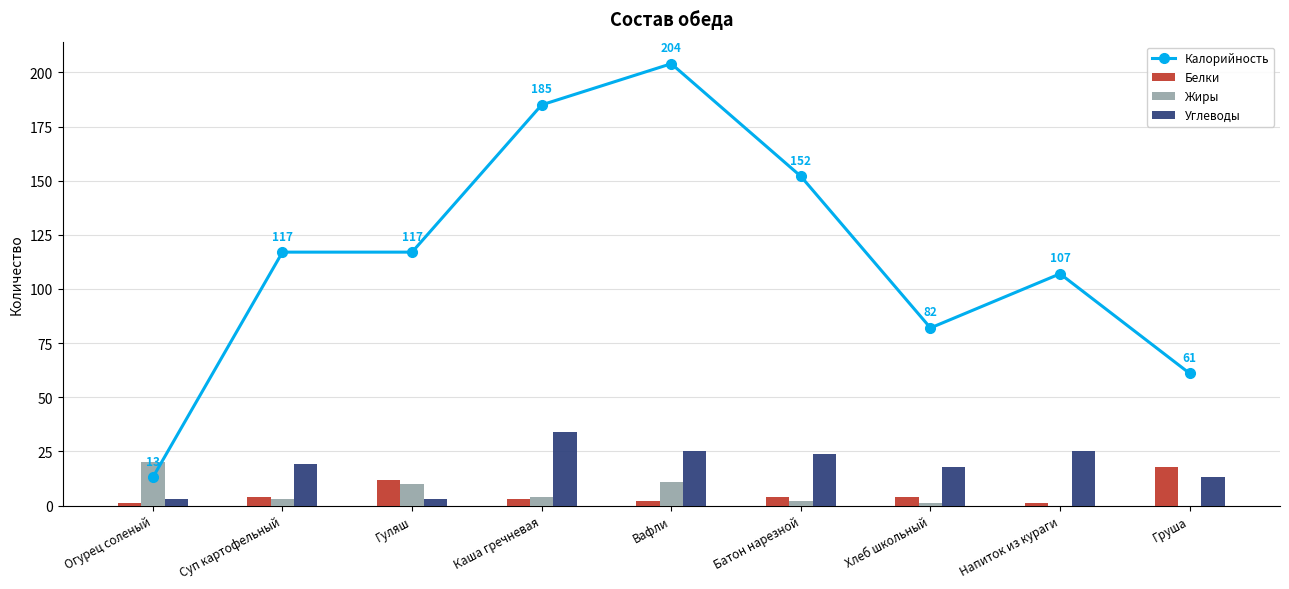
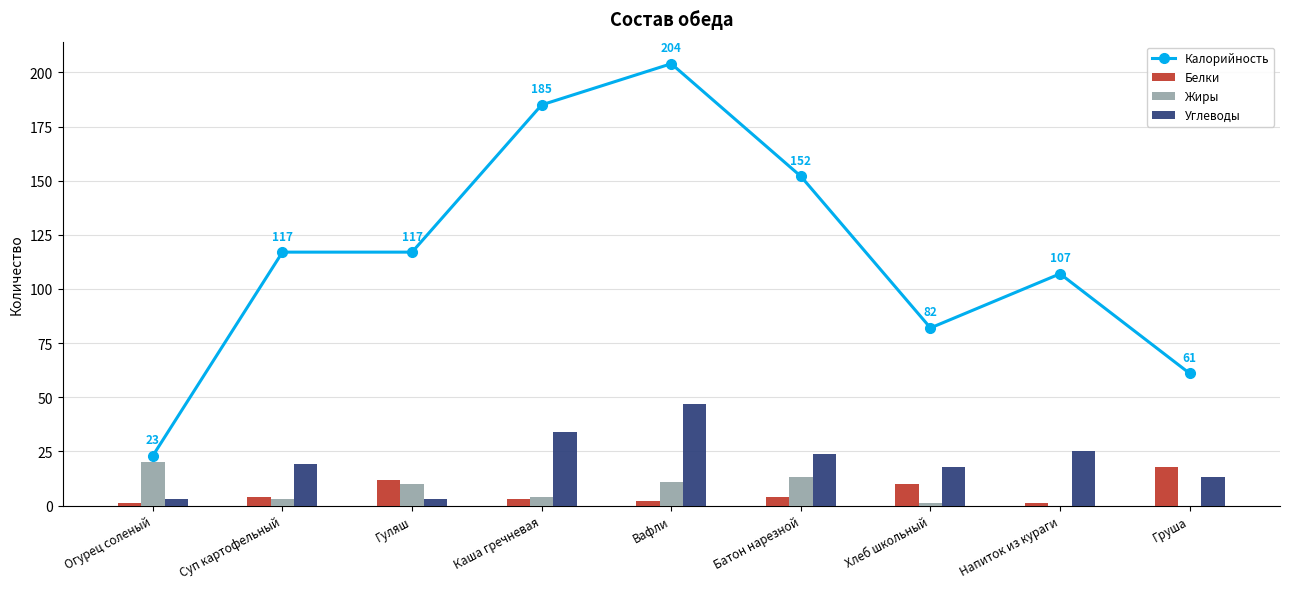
Калорийность, Огурец соленый: 13 -> 23
Углеводы, Вафли: 25 -> 47
Жиры, Батон нарезной: 2 -> 13
Белки, Хлеб школьный: 4 -> 10
